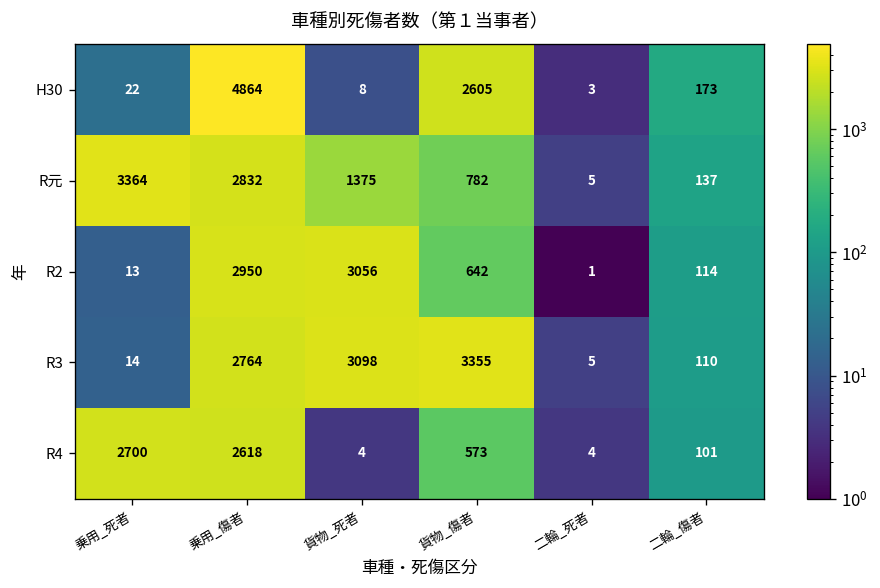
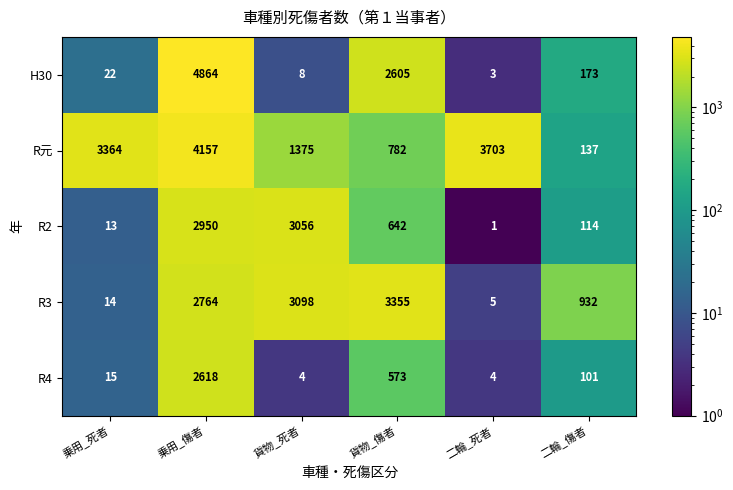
R元, 乗用_傷者: 2832 -> 4157
R元, 二輪_死者: 5 -> 3703
R3, 二輪_傷者: 110 -> 932
R4, 乗用_死者: 2700 -> 15
